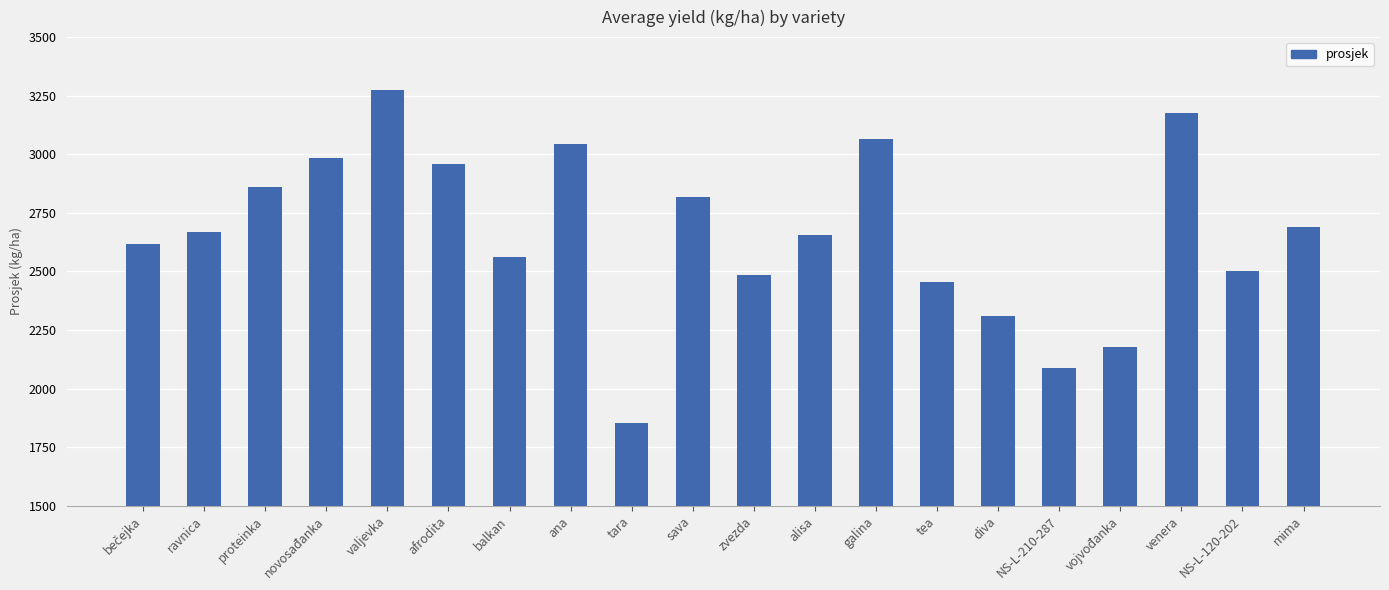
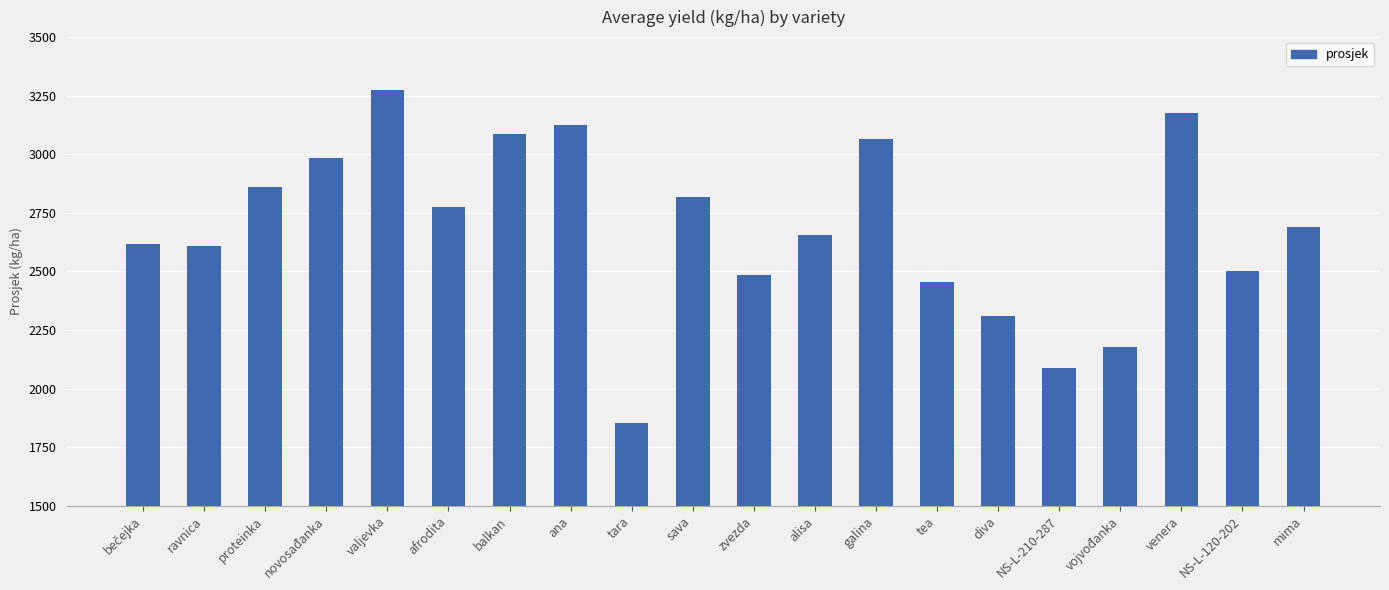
ravnica: 2670 -> 2610
afrodita: 2960 -> 2780
balkan: 2560 -> 3090
ana: 3050 -> 3130
